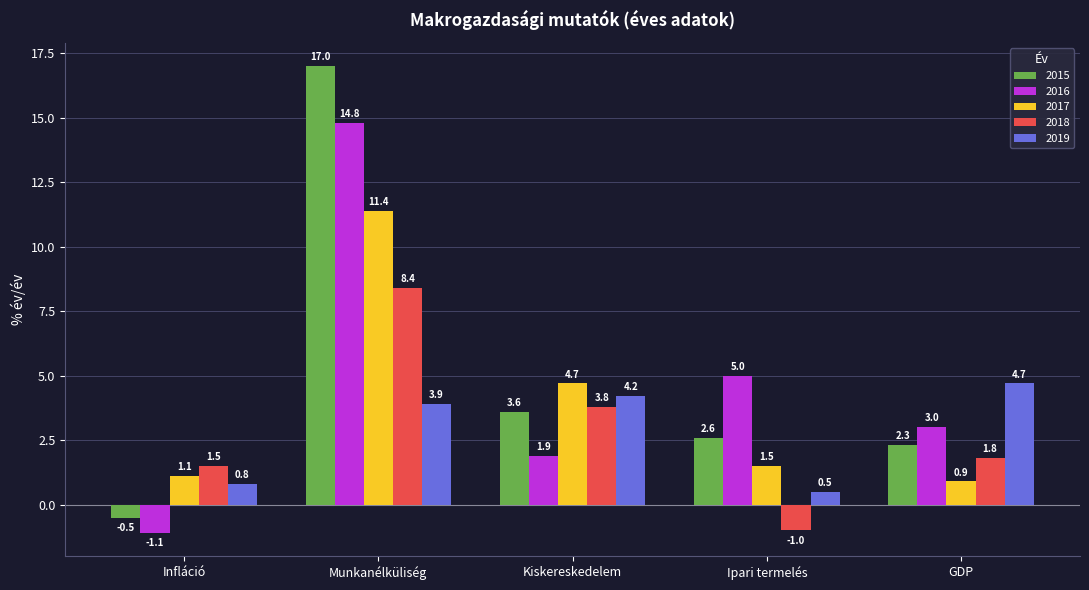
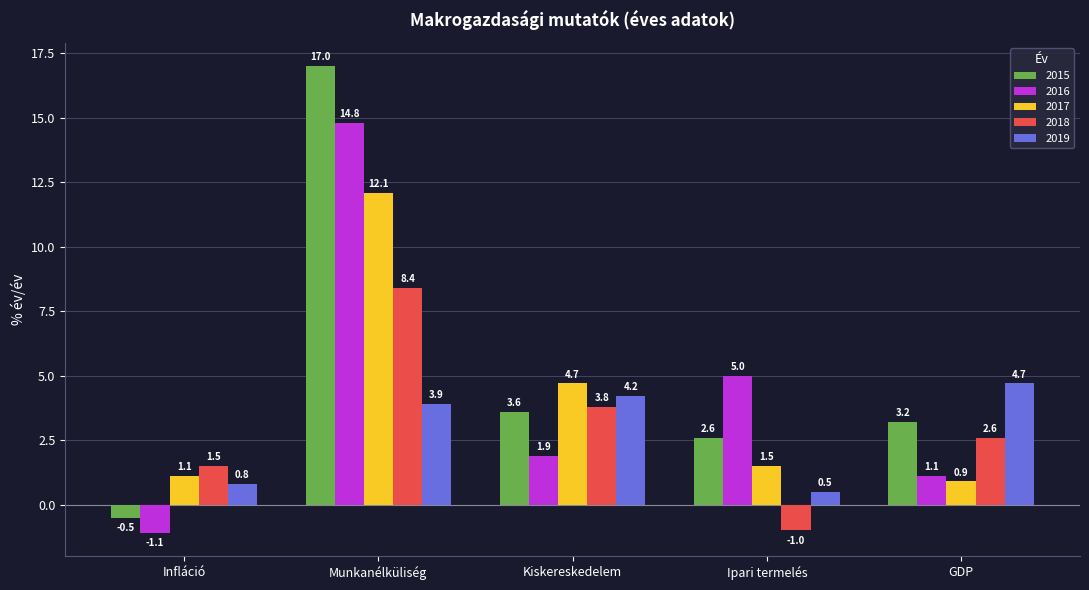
2017, Munkanélküliség: 11.4 -> 12.1
2015, GDP: 2.3 -> 3.2
2016, GDP: 3.0 -> 1.1
2018, GDP: 1.8 -> 2.6
